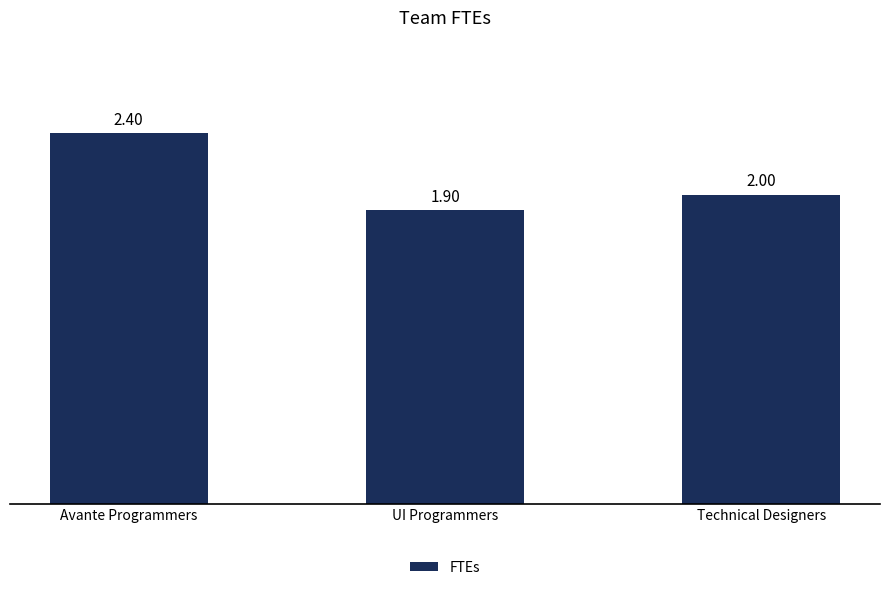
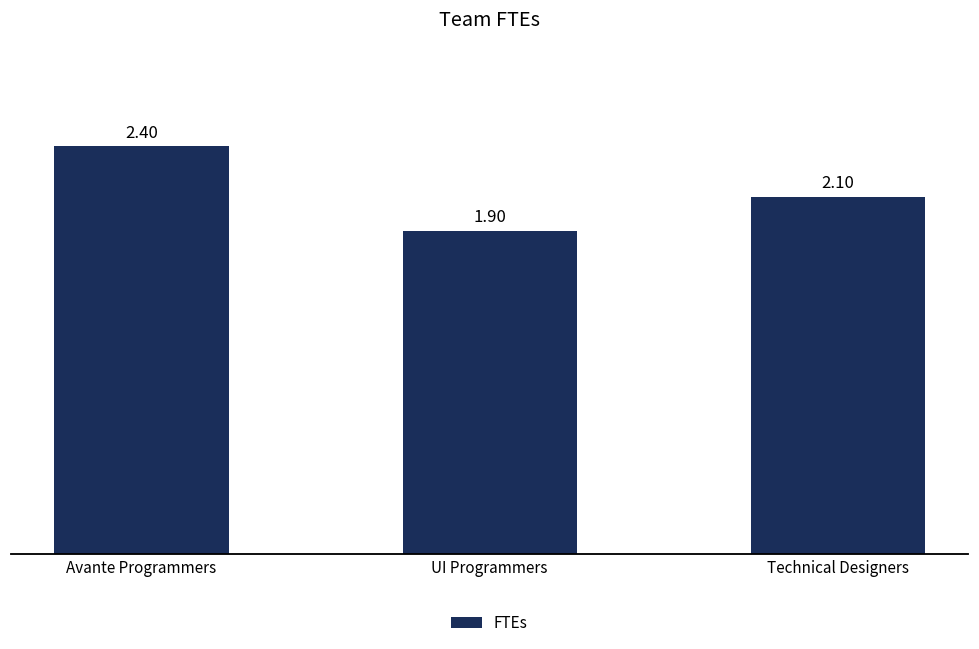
Technical Designers: 2.00 -> 2.10
